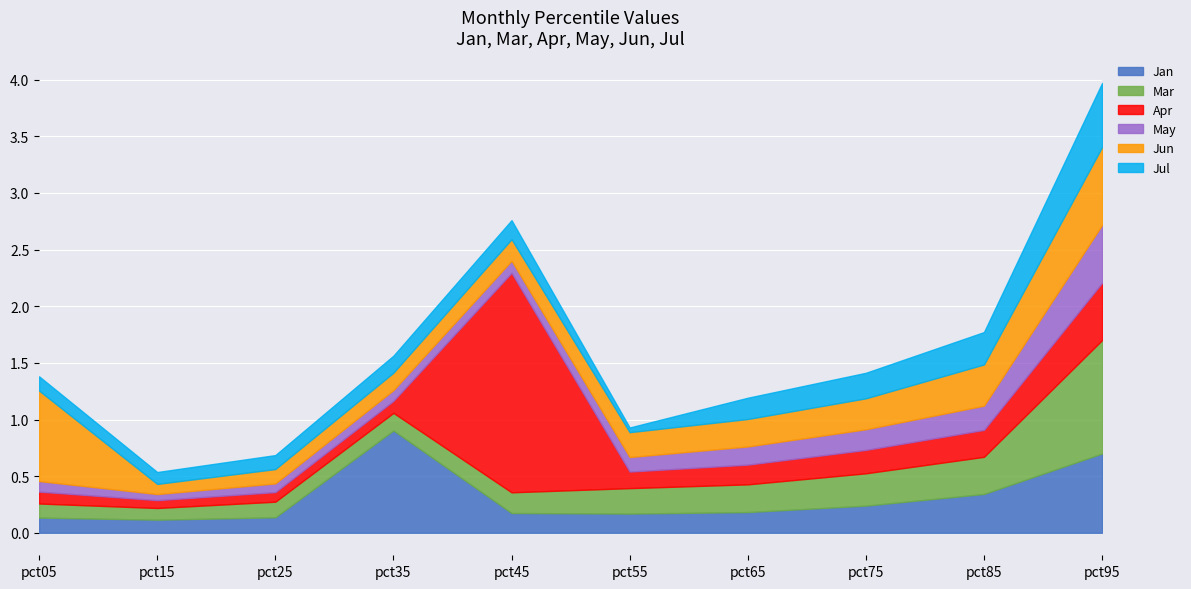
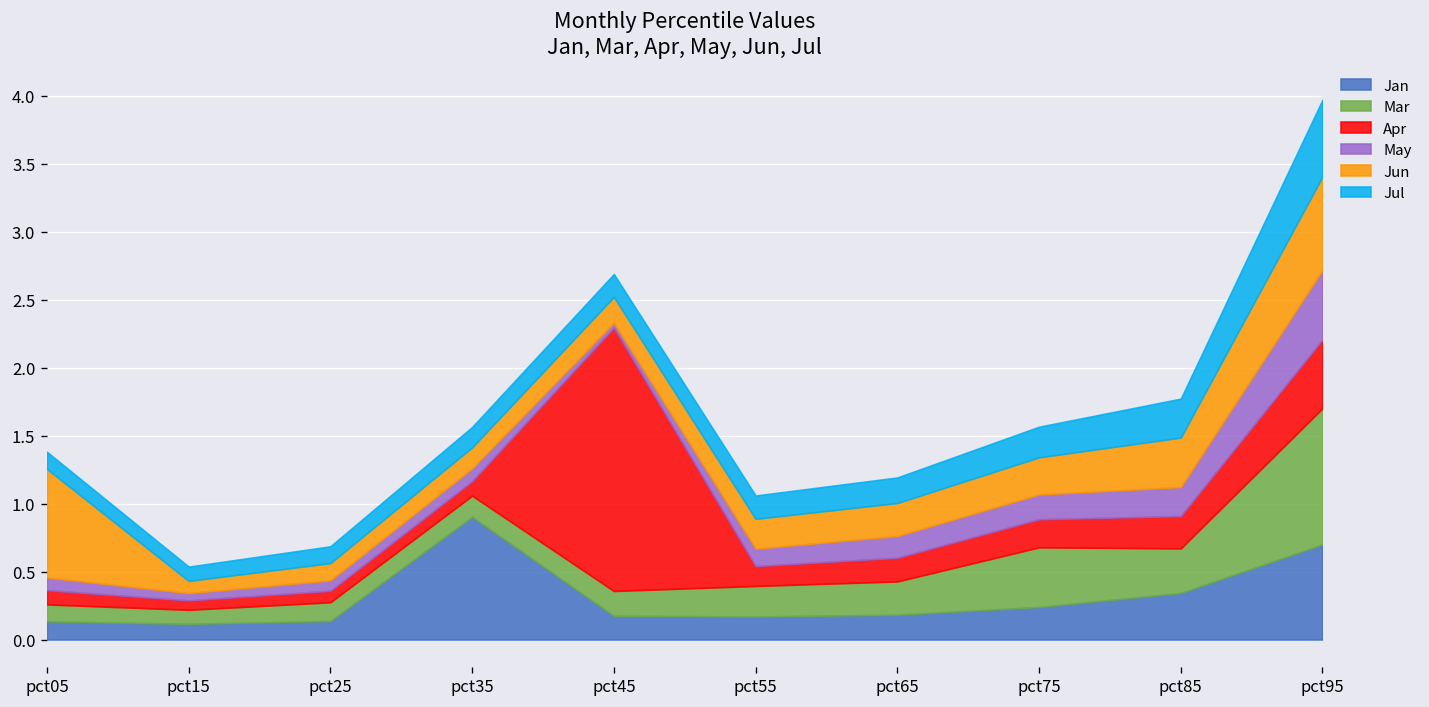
May, pct45: 0.11 -> 0.04
Jul, pct55: 0.04 -> 0.17
Mar, pct75: 0.29 -> 0.44
